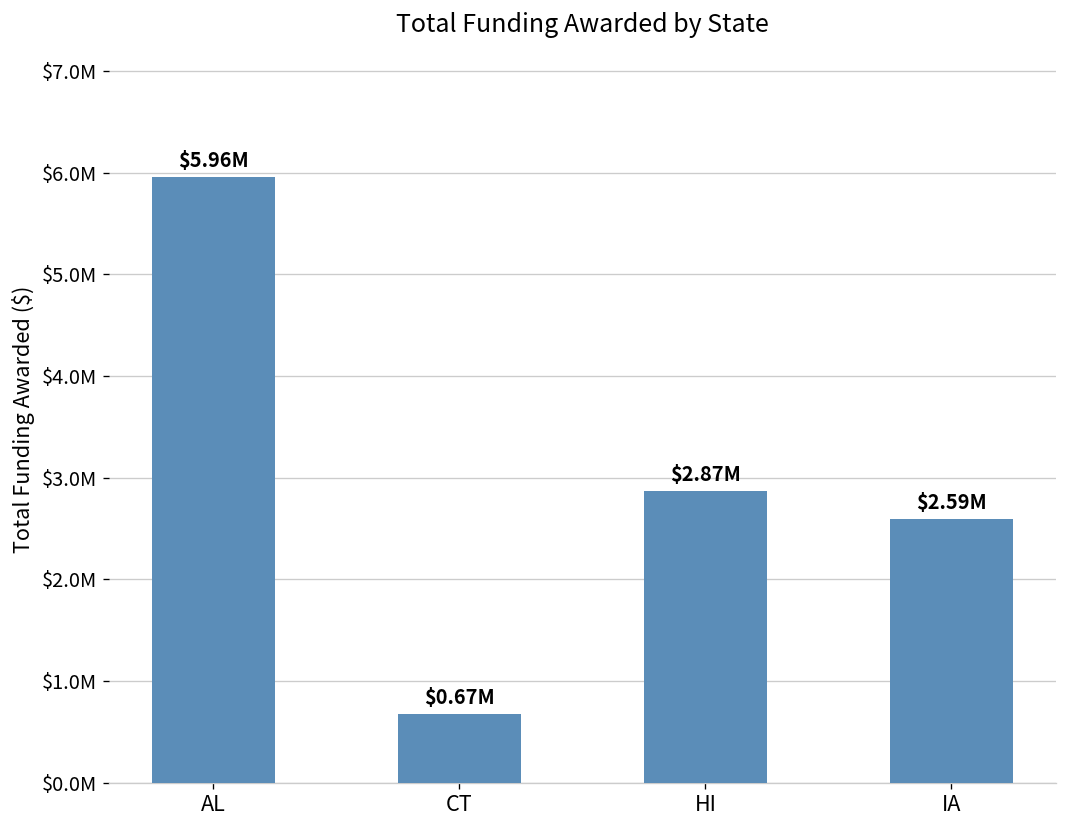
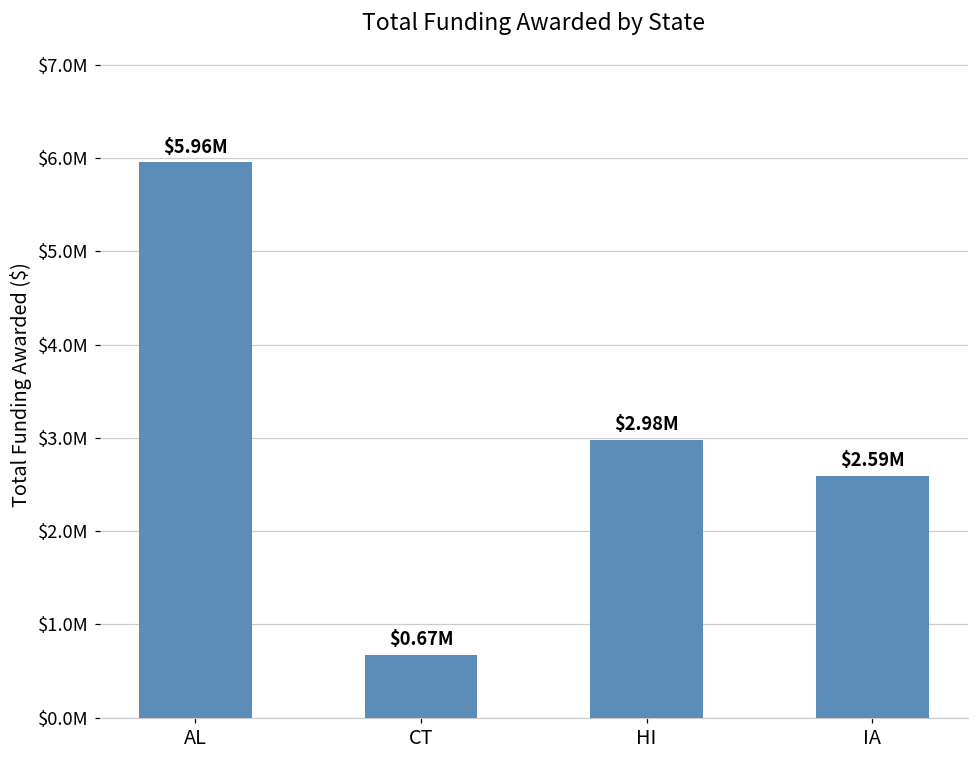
HI: $2.87M -> $2.98M
